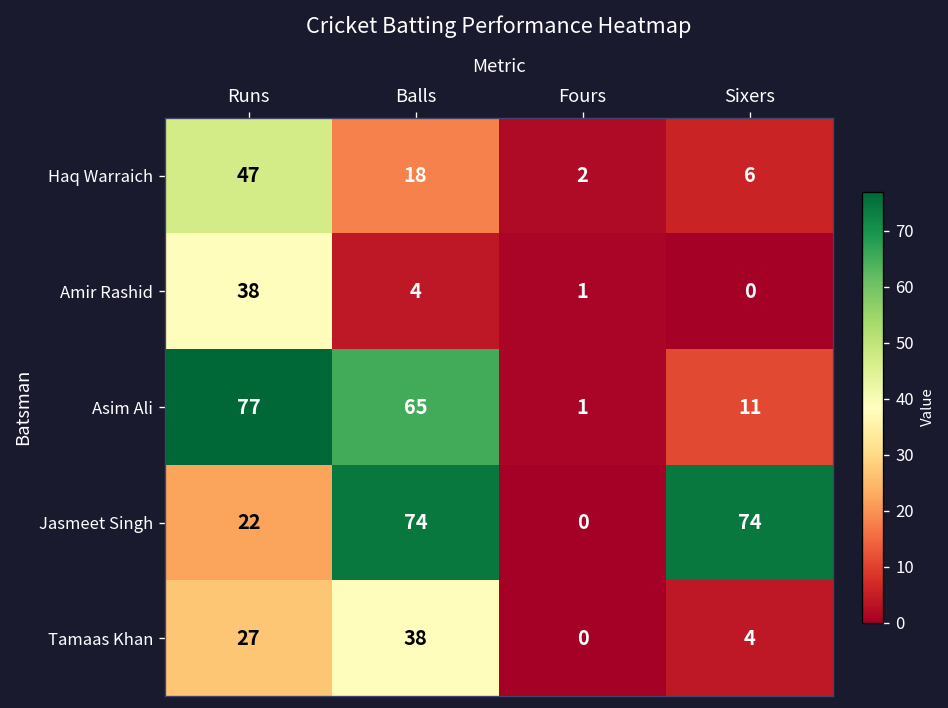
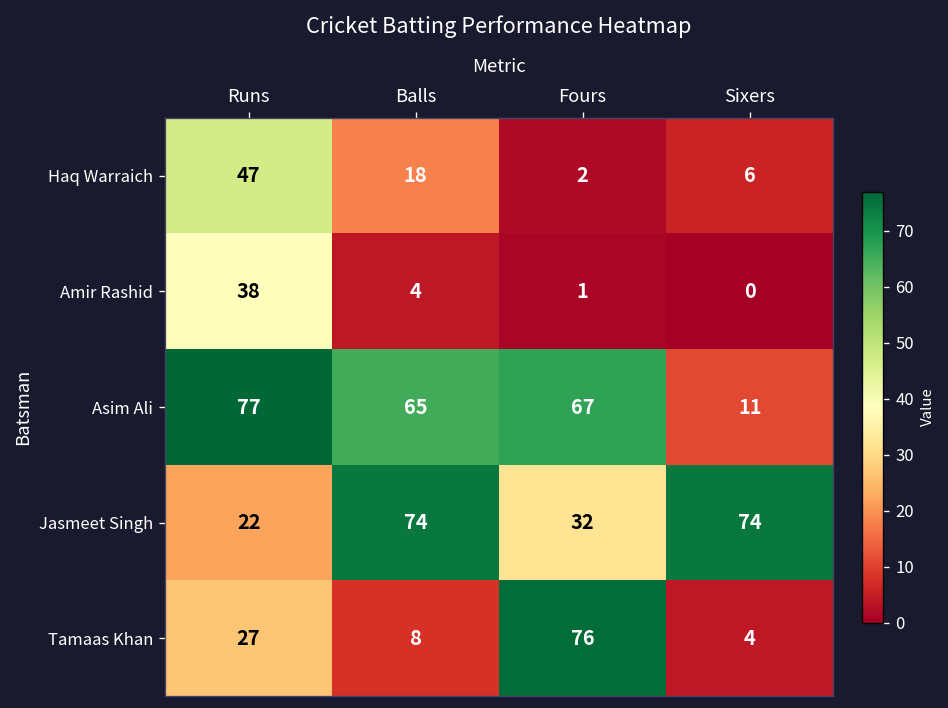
Asim Ali, Fours: 1 -> 67
Jasmeet Singh, Fours: 0 -> 32
Tamaas Khan, Balls: 38 -> 8
Tamaas Khan, Fours: 0 -> 76
